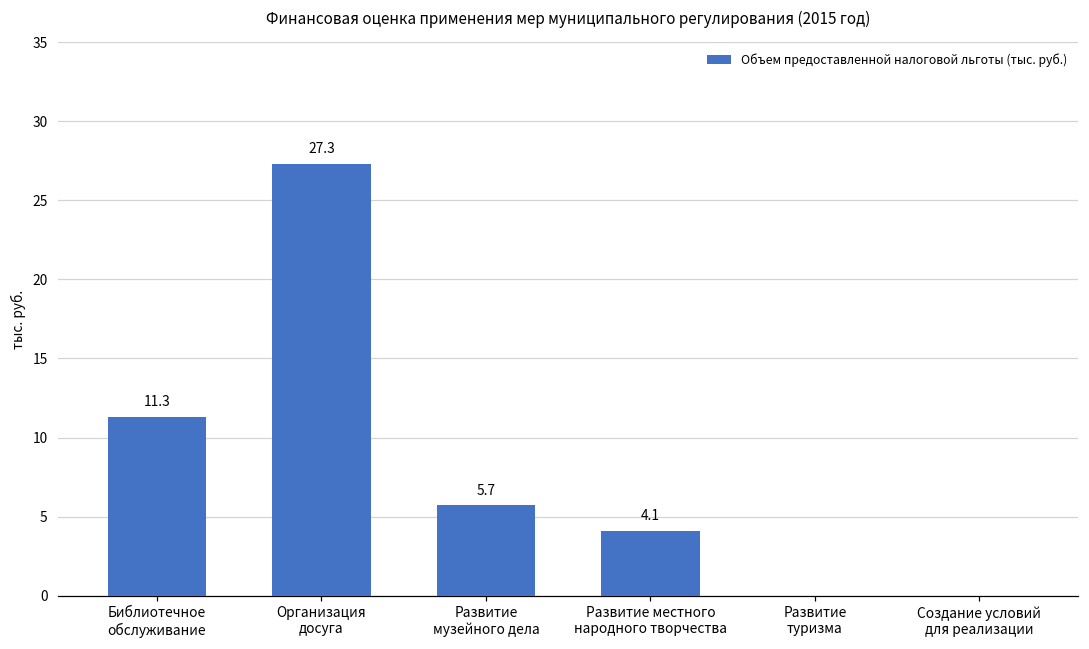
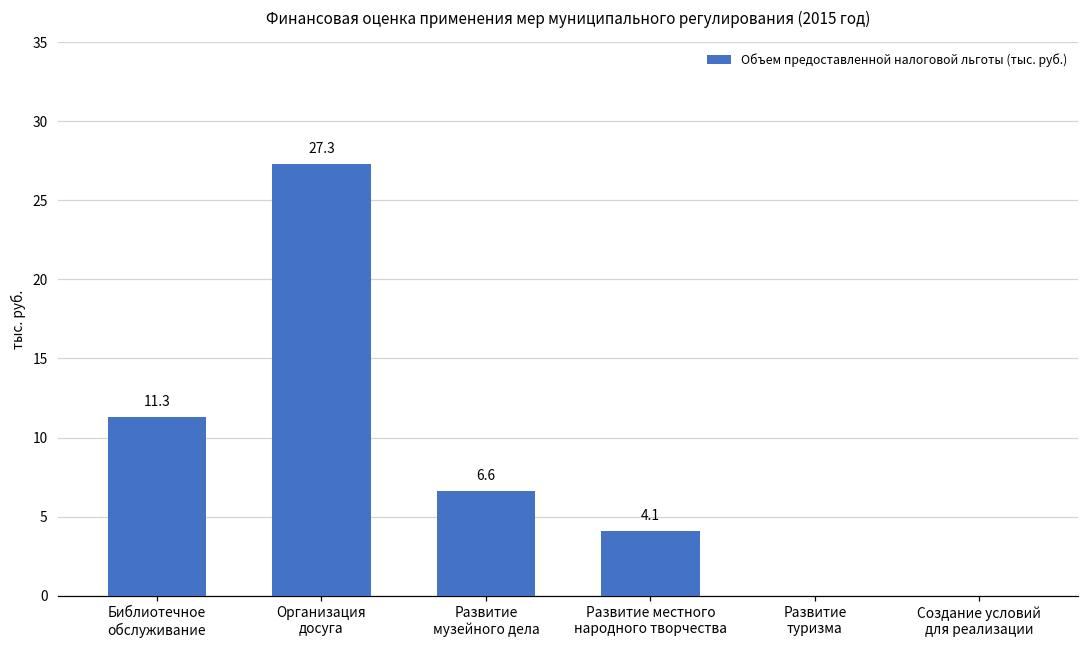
Развитие музейного дела: 5.7 -> 6.6
